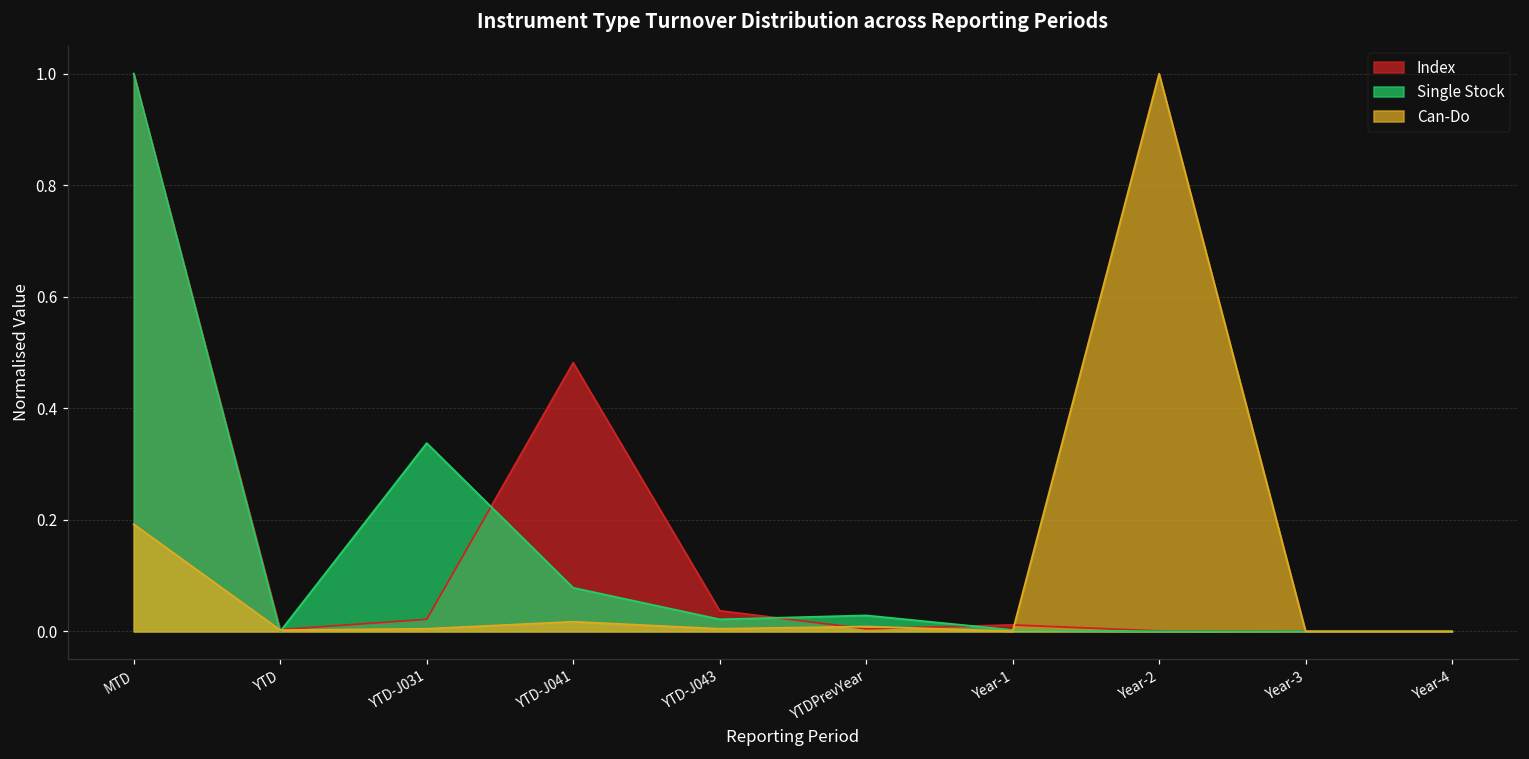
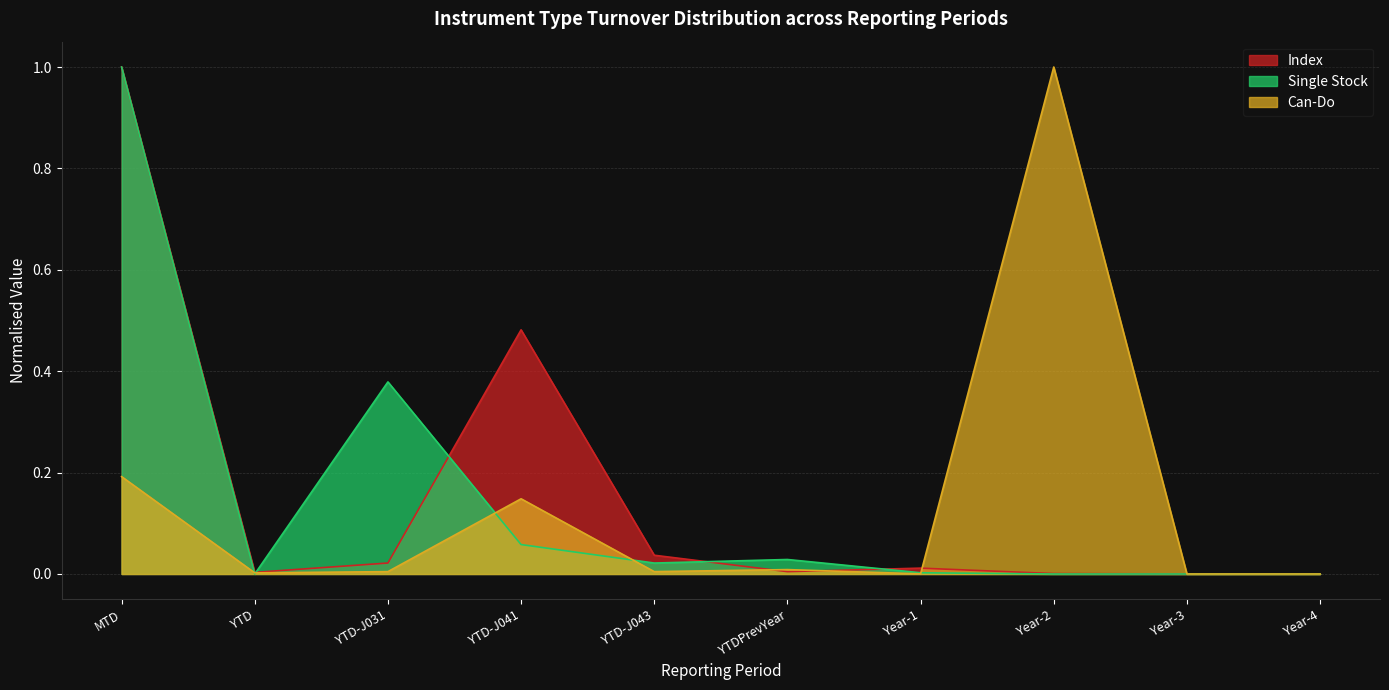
Single Stock, YTD-J031: 0.34 -> 0.38
Single Stock, YTD-J041: 0.08 -> 0.06
Can-Do, YTD-J041: 0.02 -> 0.15
